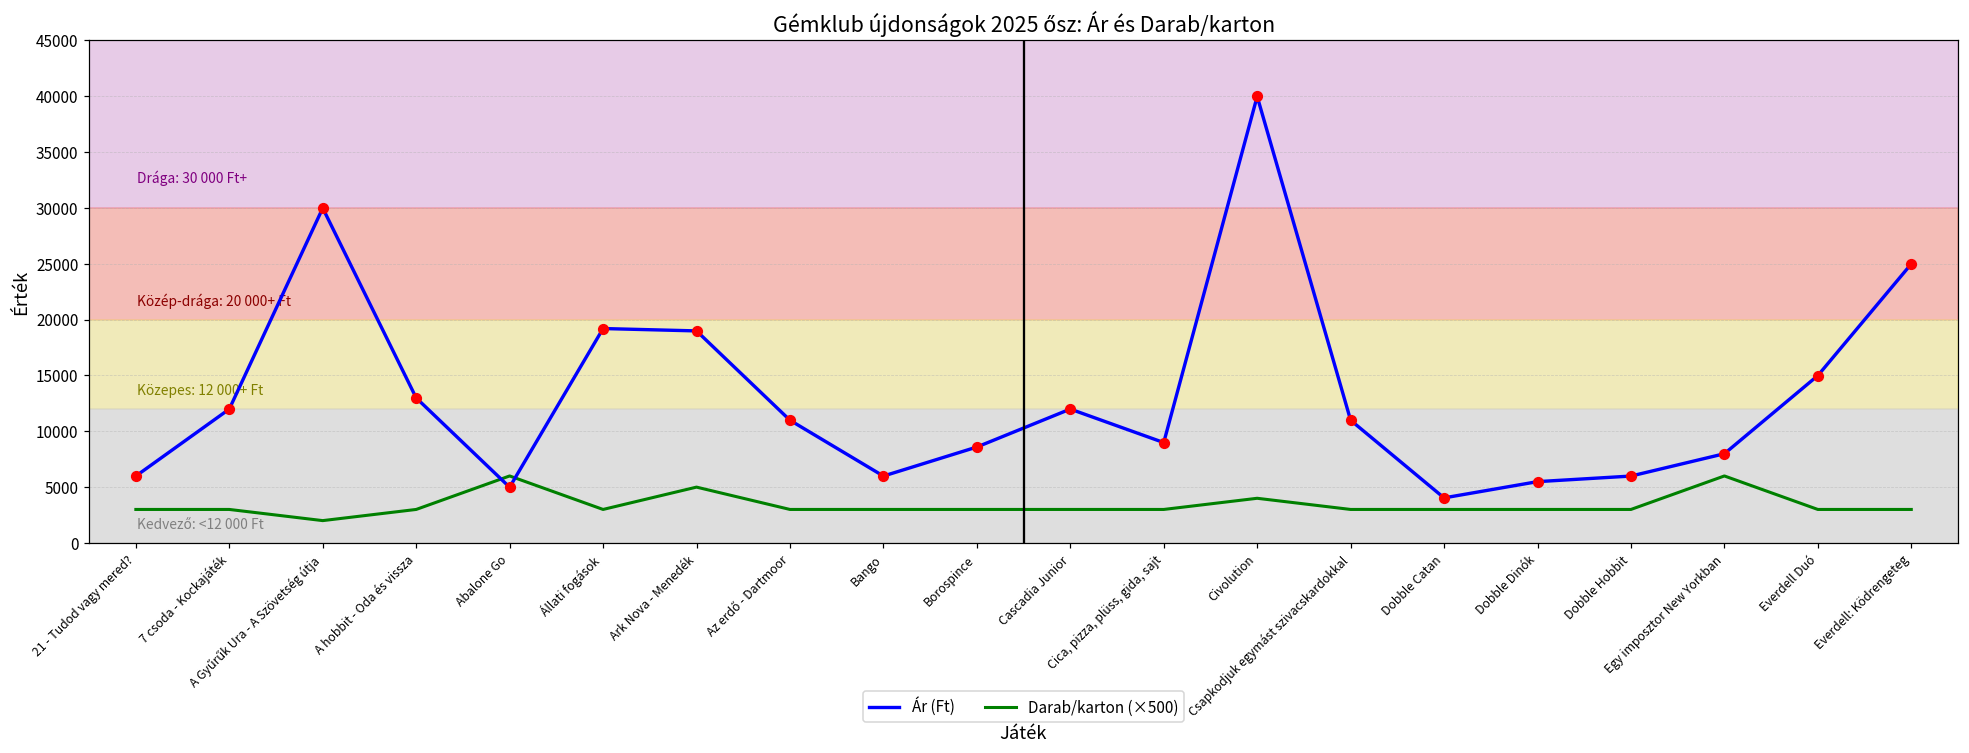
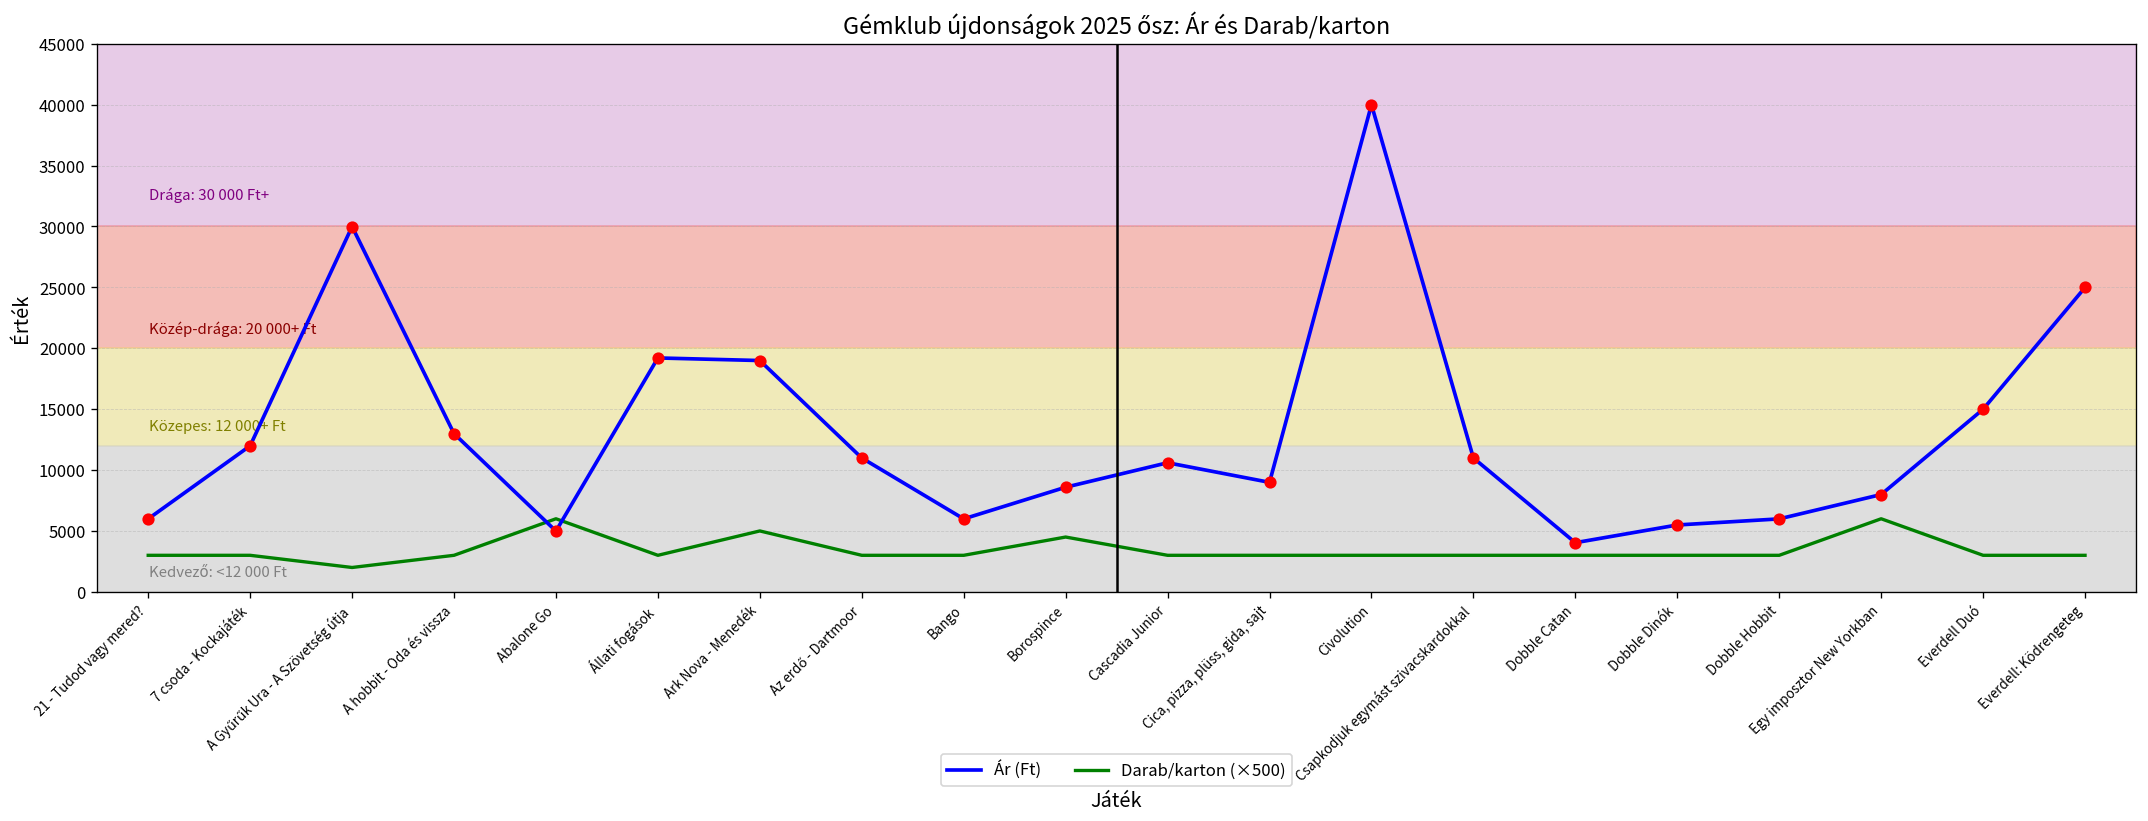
Darab/karton (×500), Borospince: 3000 -> 4500
Ár (Ft), Cascadia Junior: 12000 -> 10600
Darab/karton (×500), Civolution: 4000 -> 3000
